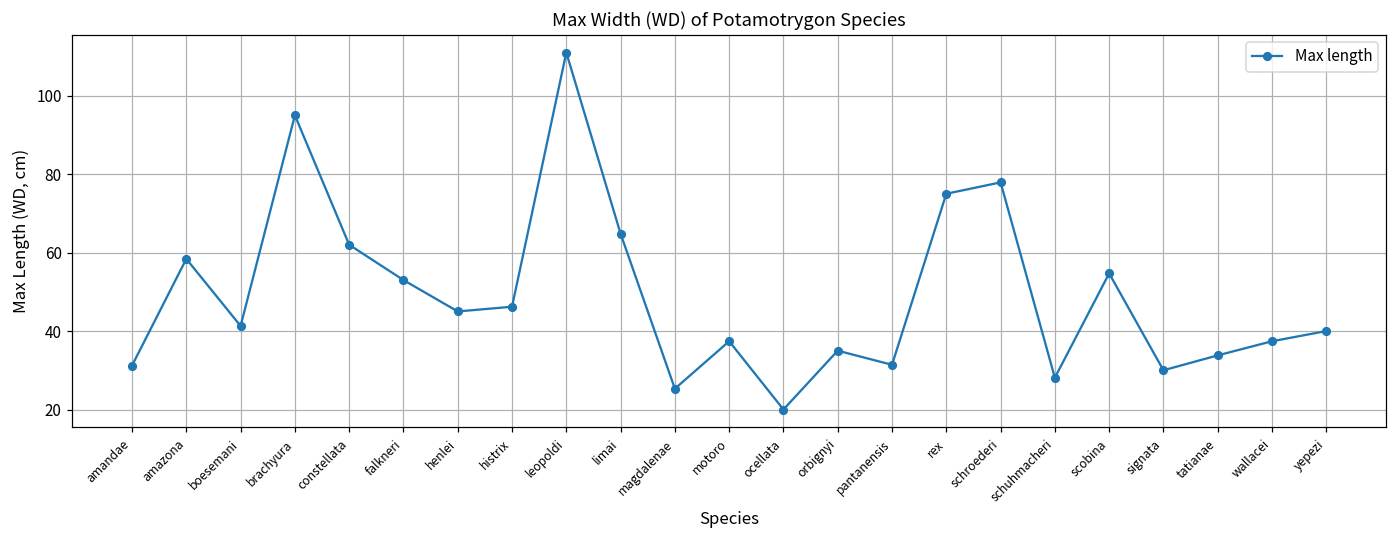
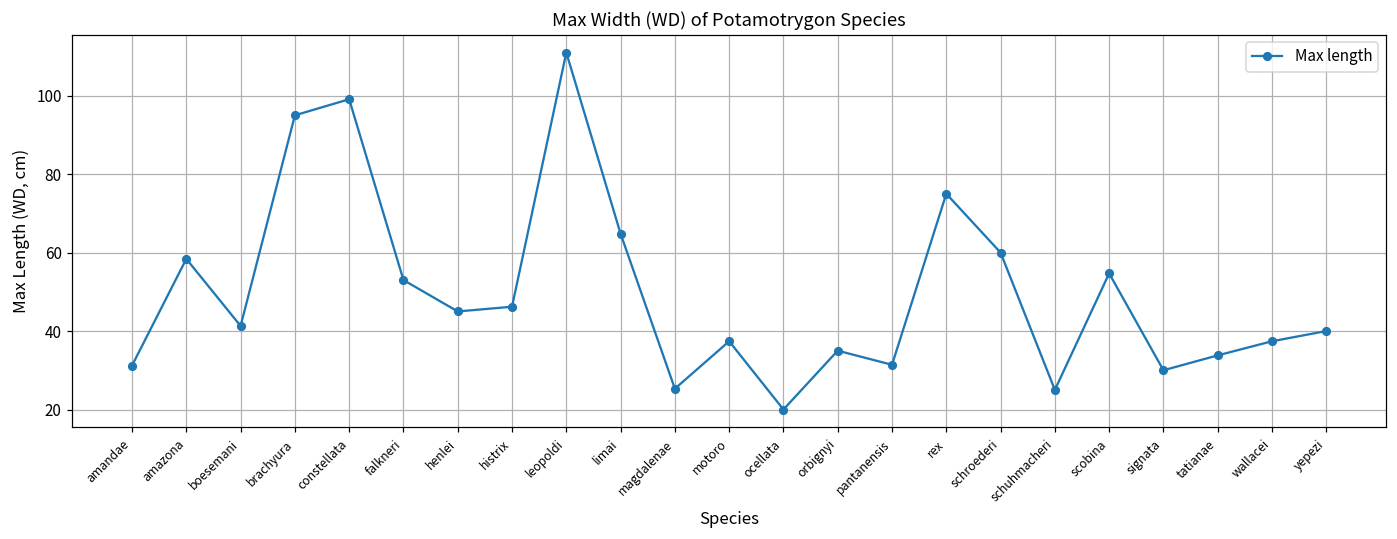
constellata: 62 -> 99
schroederi: 78 -> 60
schuhmacheri: 28 -> 25
